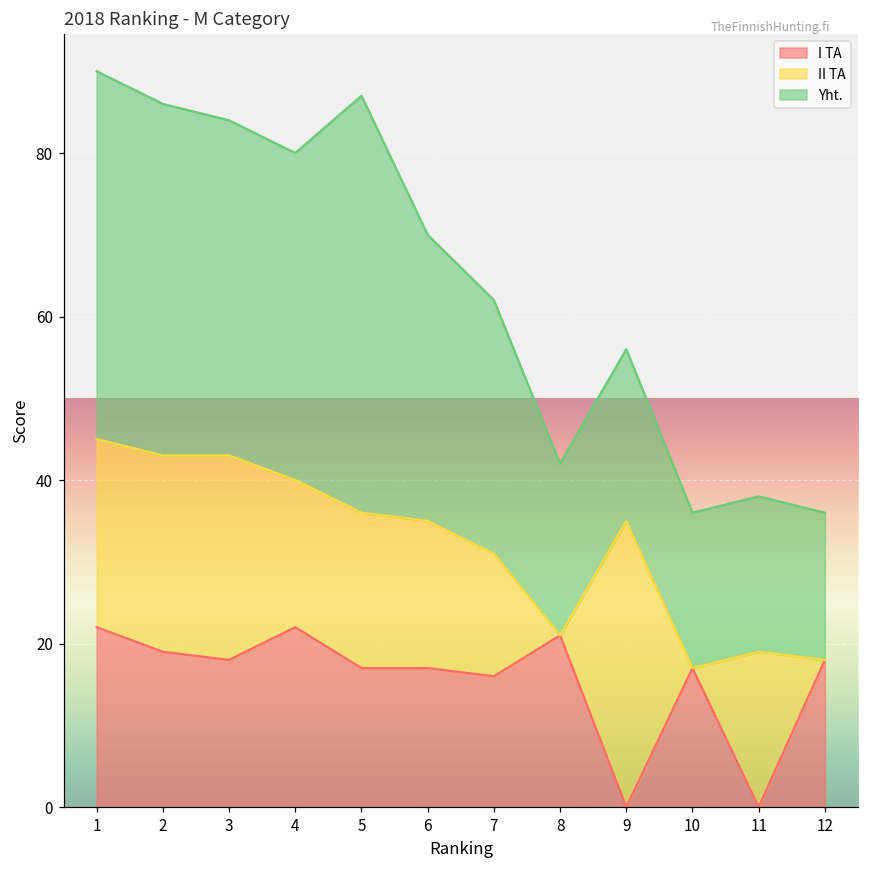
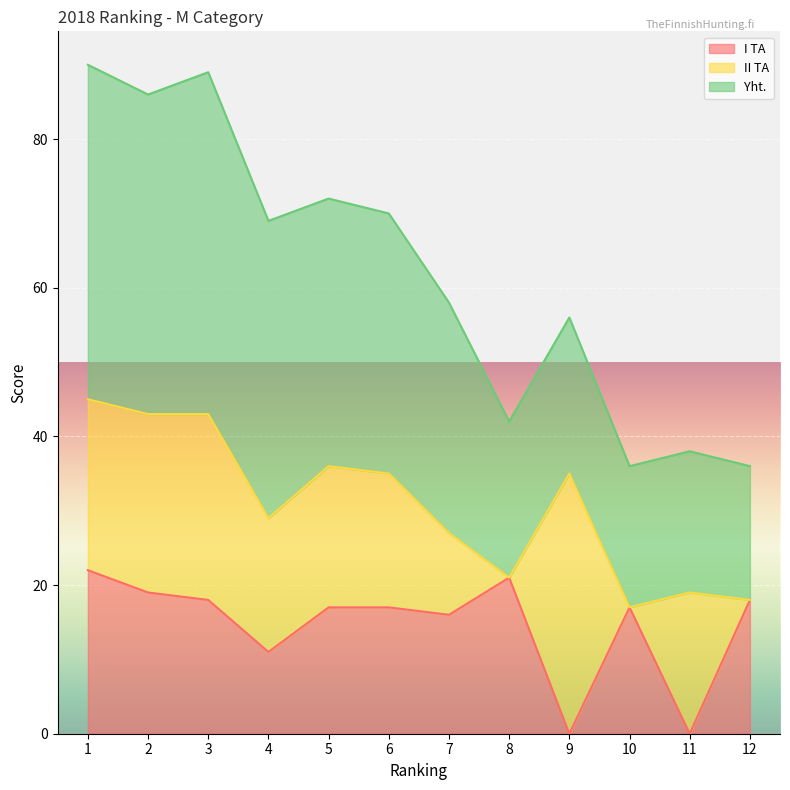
Yht., 3: 41 -> 46
I TA, 4: 22 -> 11
Yht., 5: 51 -> 36
II TA, 7: 15 -> 11
